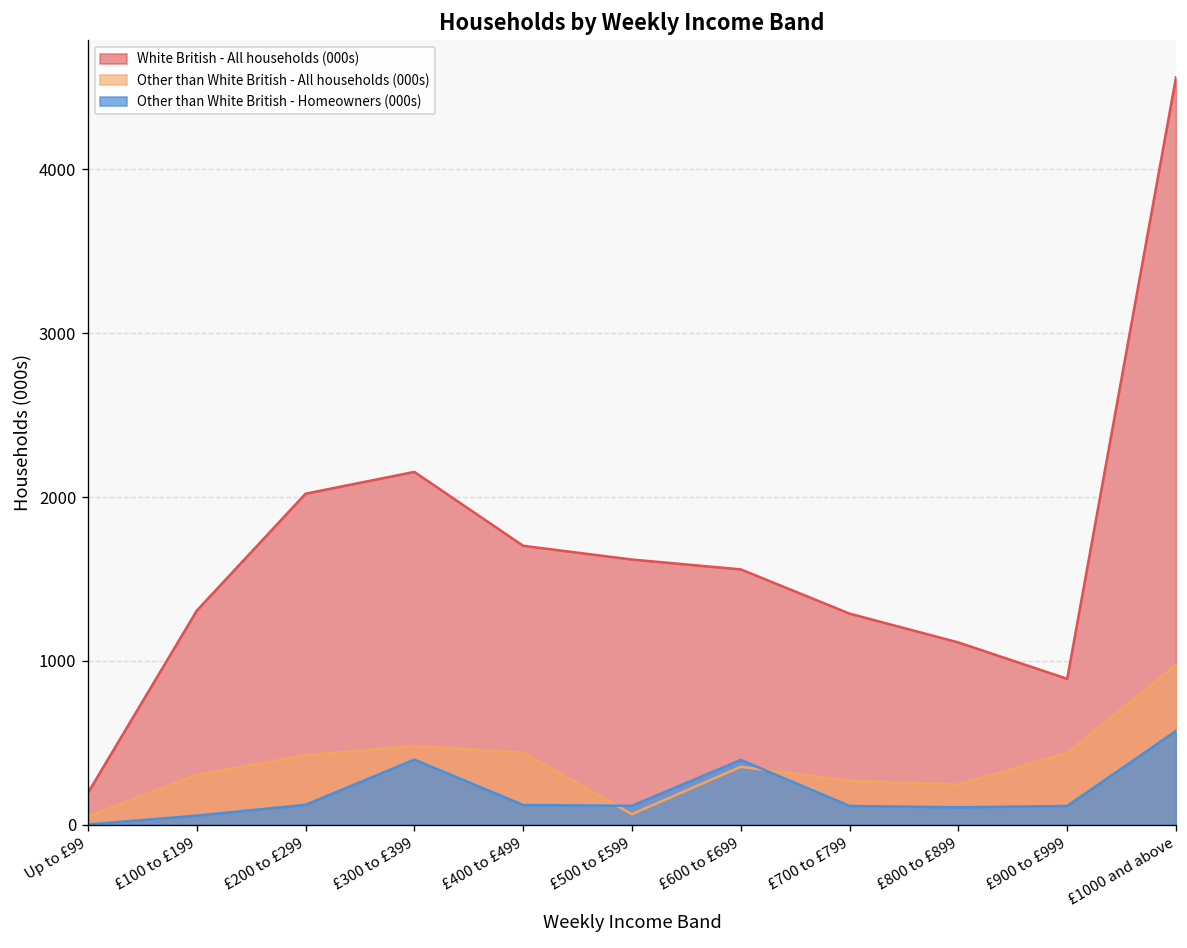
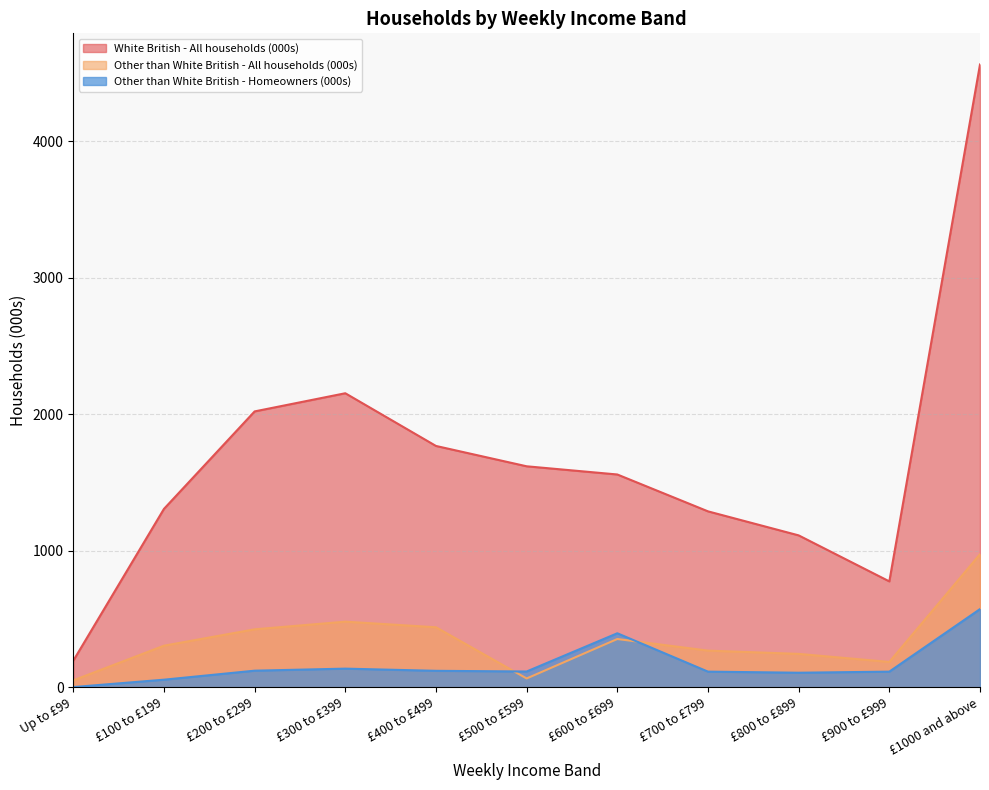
Other than White British - Homeowners (000s), £300 to £399: 400 -> 140
White British - All households (000s), £400 to £499: 1700 -> 1770
White British - All households (000s), £900 to £999: 890 -> 780
Other than White British - All households (000s), £900 to £999: 440 -> 190
